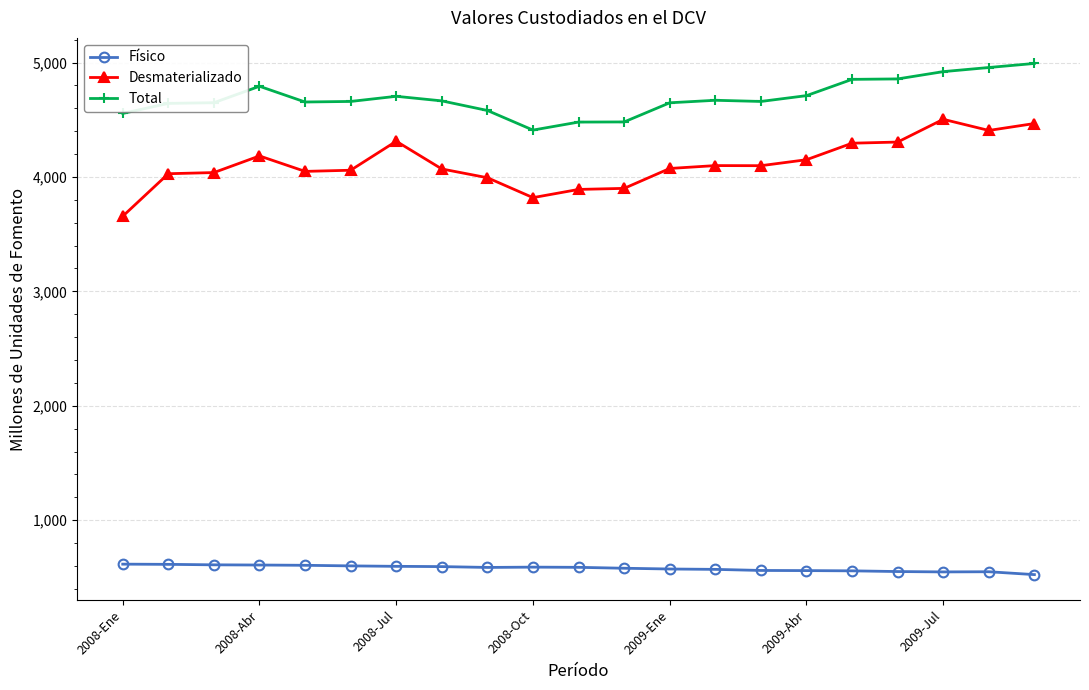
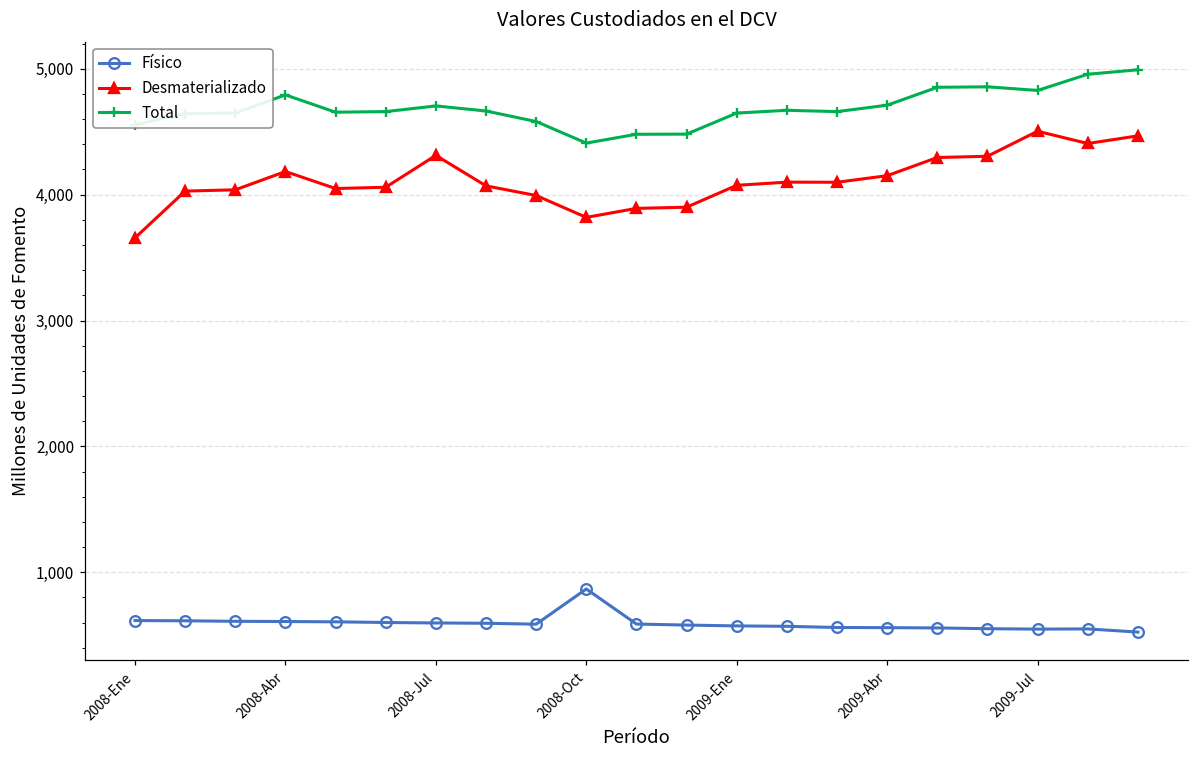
Físico, 2008-Oct: 590 -> 870
Total, 2009-Jul: 4,920 -> 4,830
